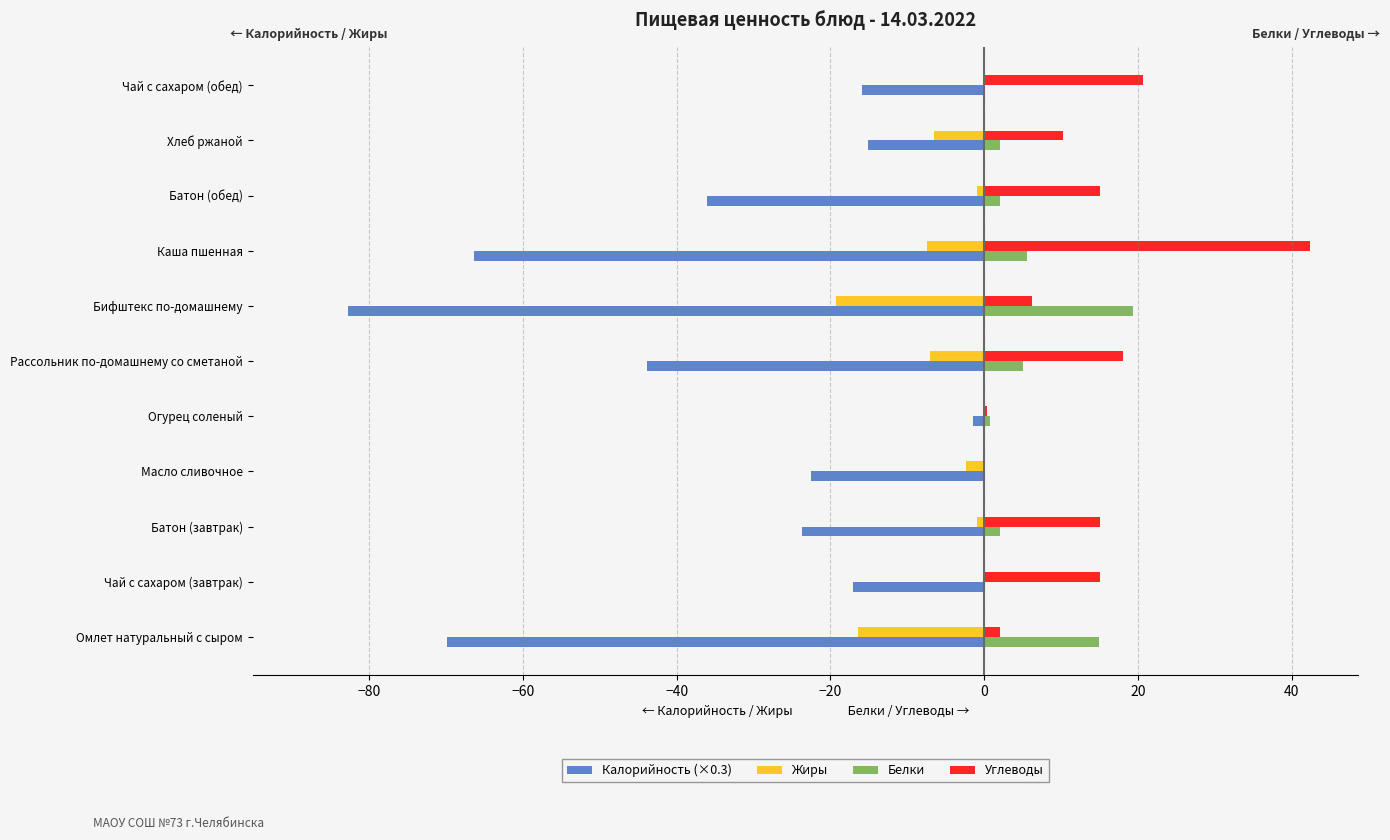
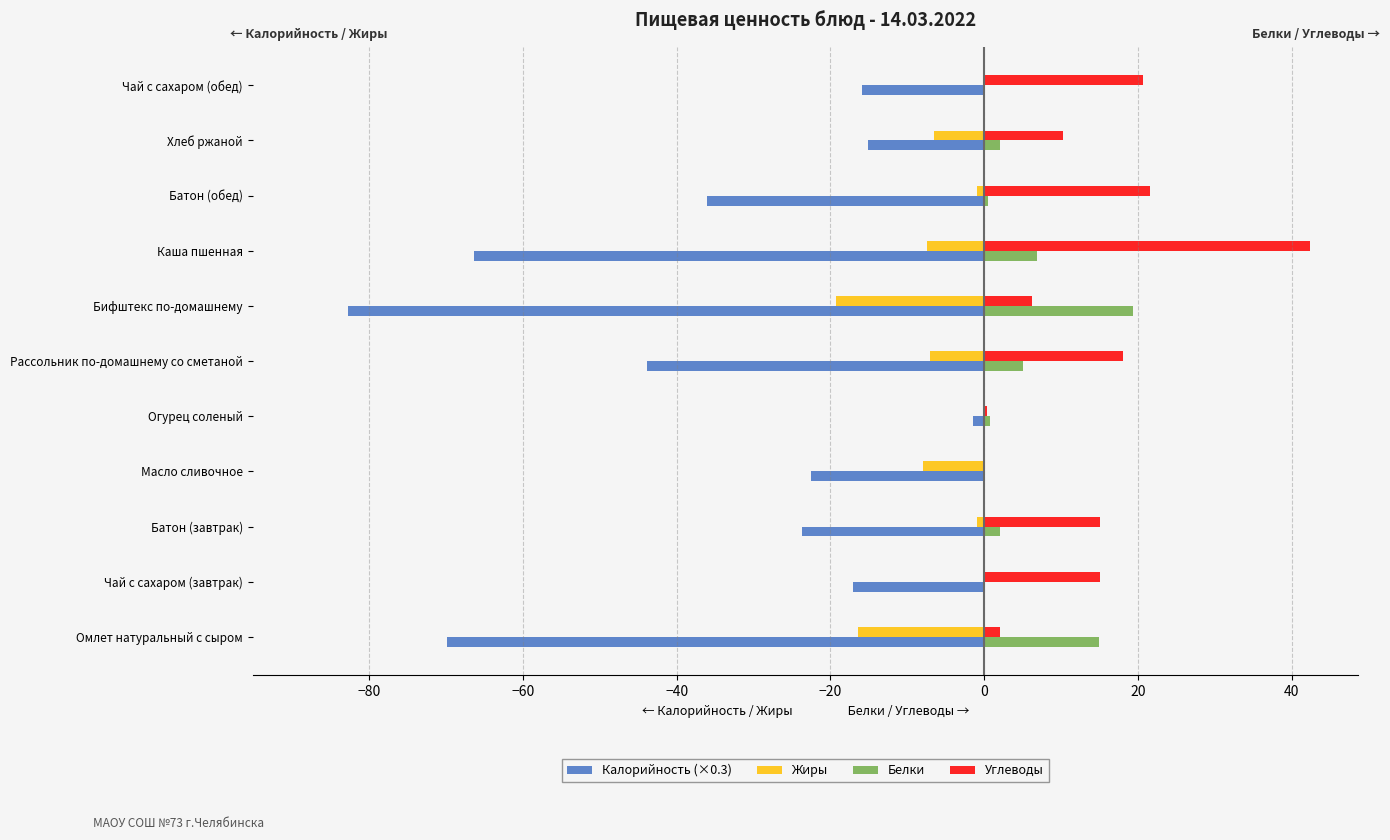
Углеводы, Батон (обед): 15 -> 22
Белки, Батон (обед): 2 -> 1
Белки, Каша пшенная: 6 -> 7
Жиры, Масло сливочное: -2 -> -8
